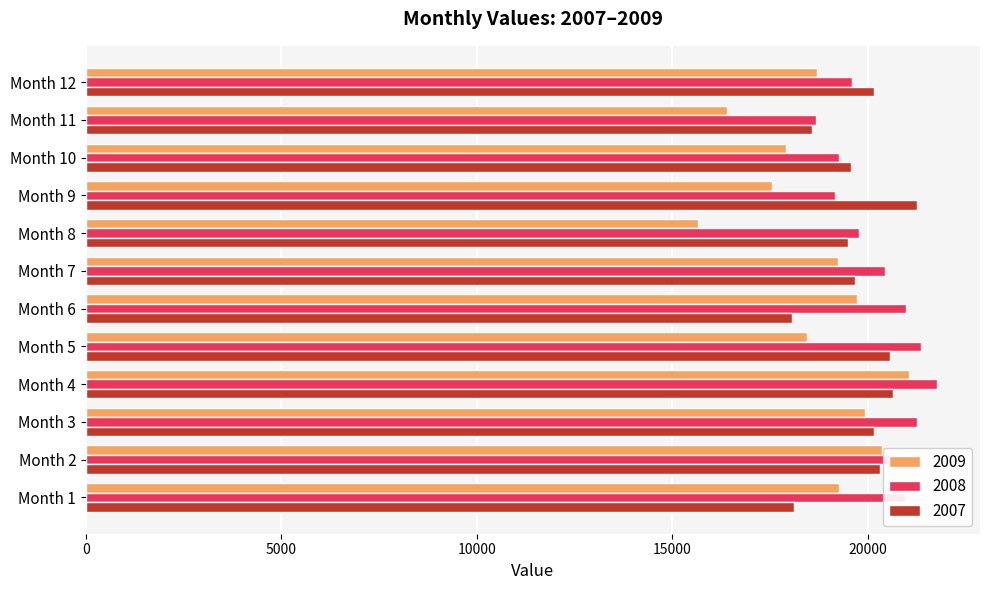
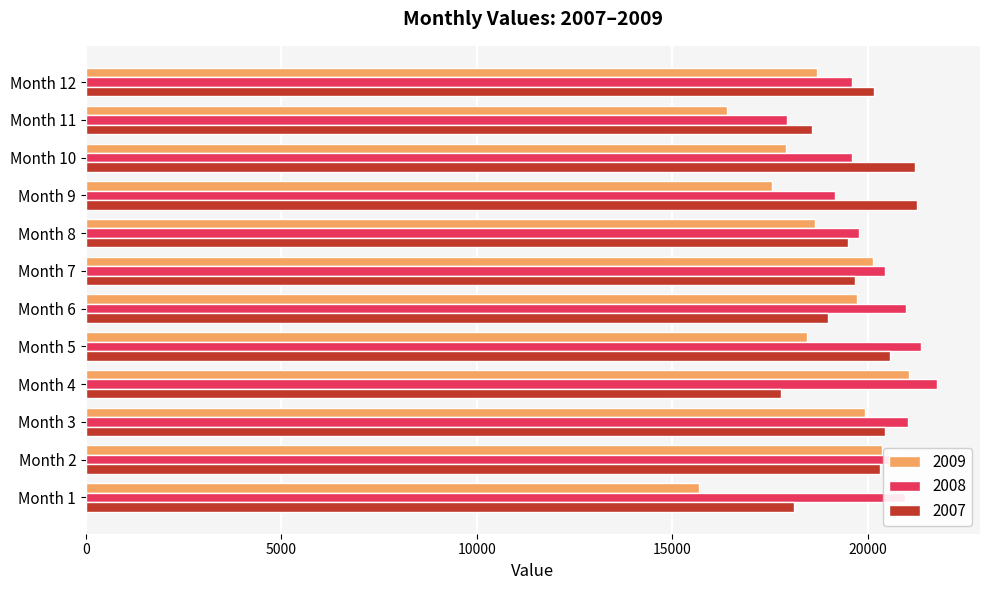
2008, Month 11: 18700 -> 17900
2008, Month 10: 19300 -> 19600
2007, Month 10: 19600 -> 21200
2009, Month 8: 15700 -> 18600
2009, Month 7: 19200 -> 20100
2007, Month 6: 18100 -> 19000
2007, Month 4: 20600 -> 17800
2008, Month 3: 21300 -> 21000
2007, Month 3: 20200 -> 20400
2009, Month 1: 19300 -> 15700
